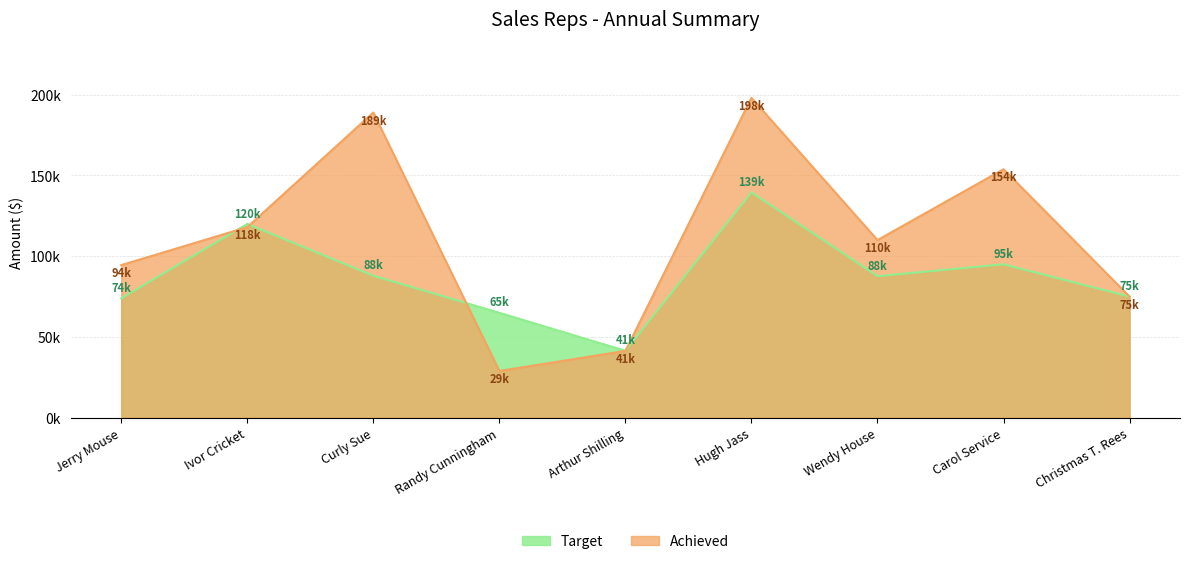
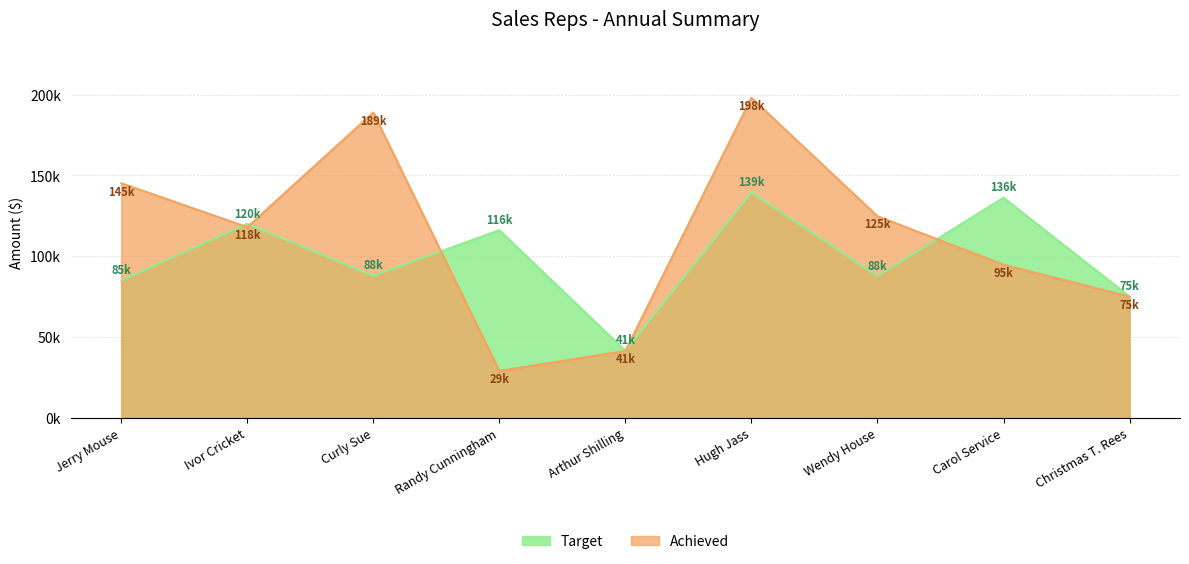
Target, Jerry Mouse: 74k -> 85k
Achieved, Jerry Mouse: 94k -> 145k
Target, Randy Cunningham: 65k -> 116k
Achieved, Wendy House: 110k -> 125k
Target, Carol Service: 95k -> 136k
Achieved, Carol Service: 154k -> 95k
